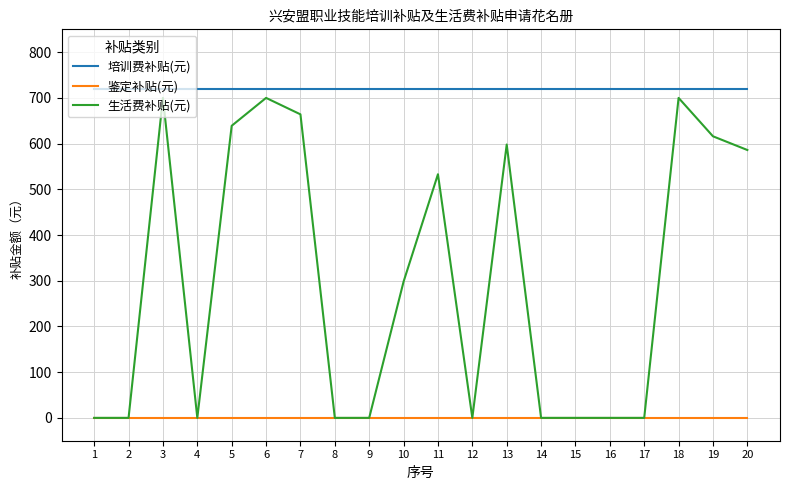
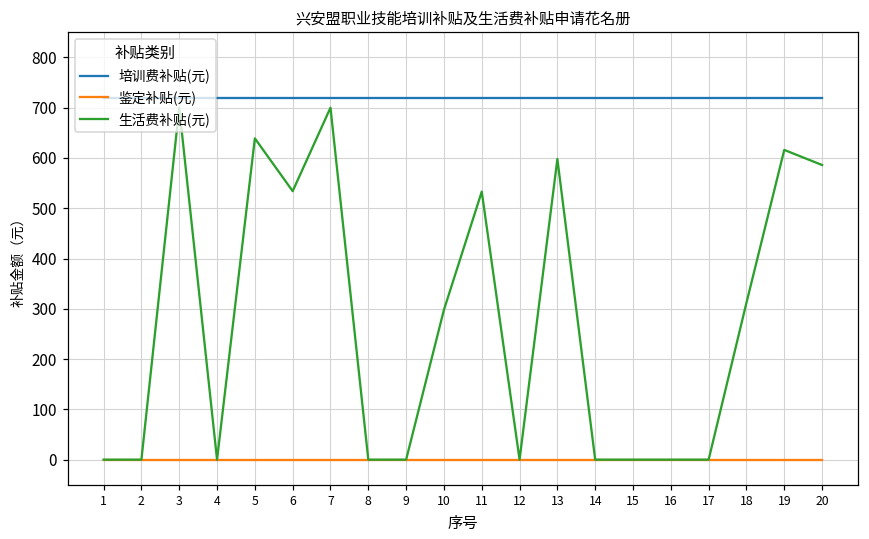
生活费补贴(元), 6: 700 -> 530
生活费补贴(元), 7: 660 -> 700
生活费补贴(元), 18: 700 -> 310
